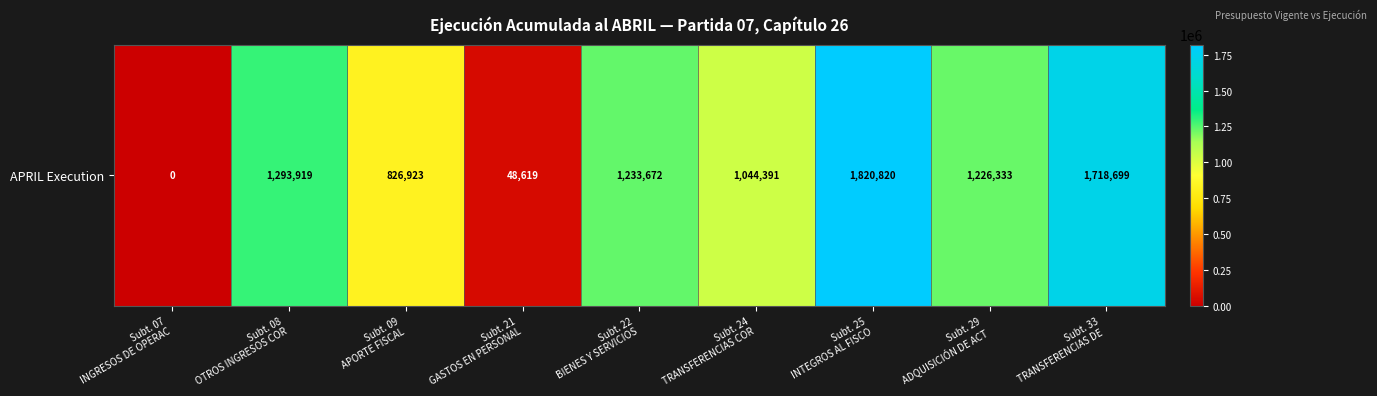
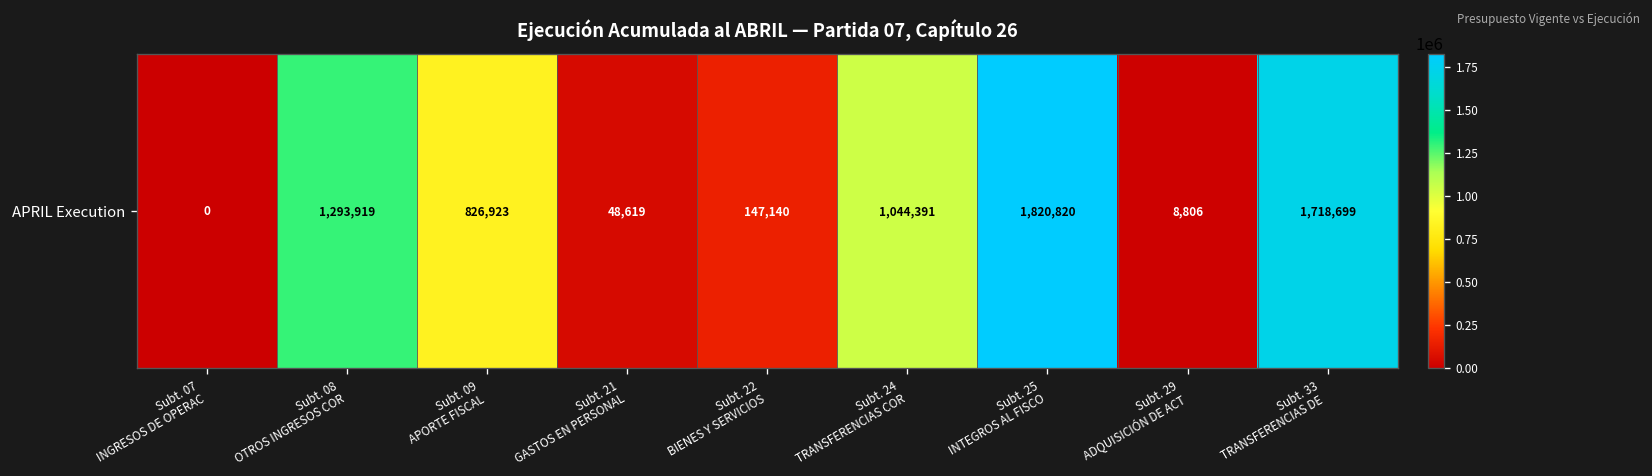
APRIL Execution, Subt. 22 BIENES Y SERVICIOS: 1,233,672 -> 147,140
APRIL Execution, Subt. 29 ADQUISICIÓN DE ACT: 1,226,333 -> 8,806
